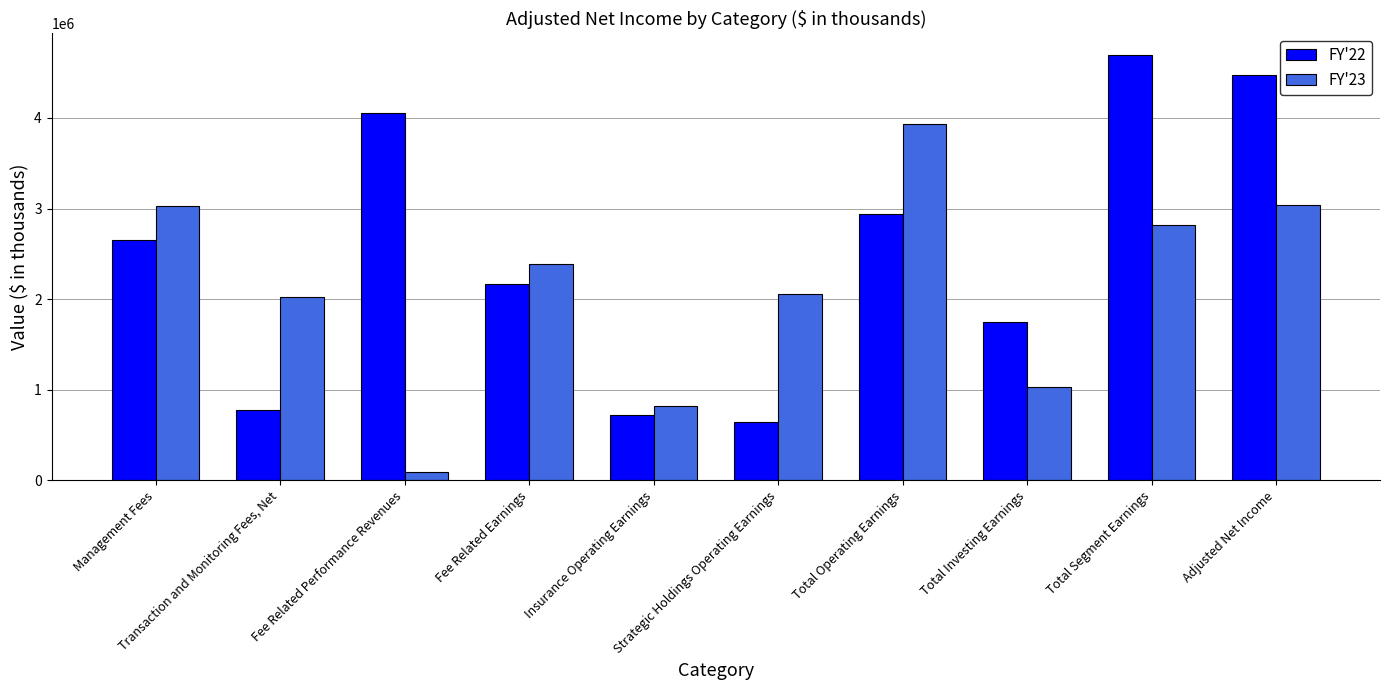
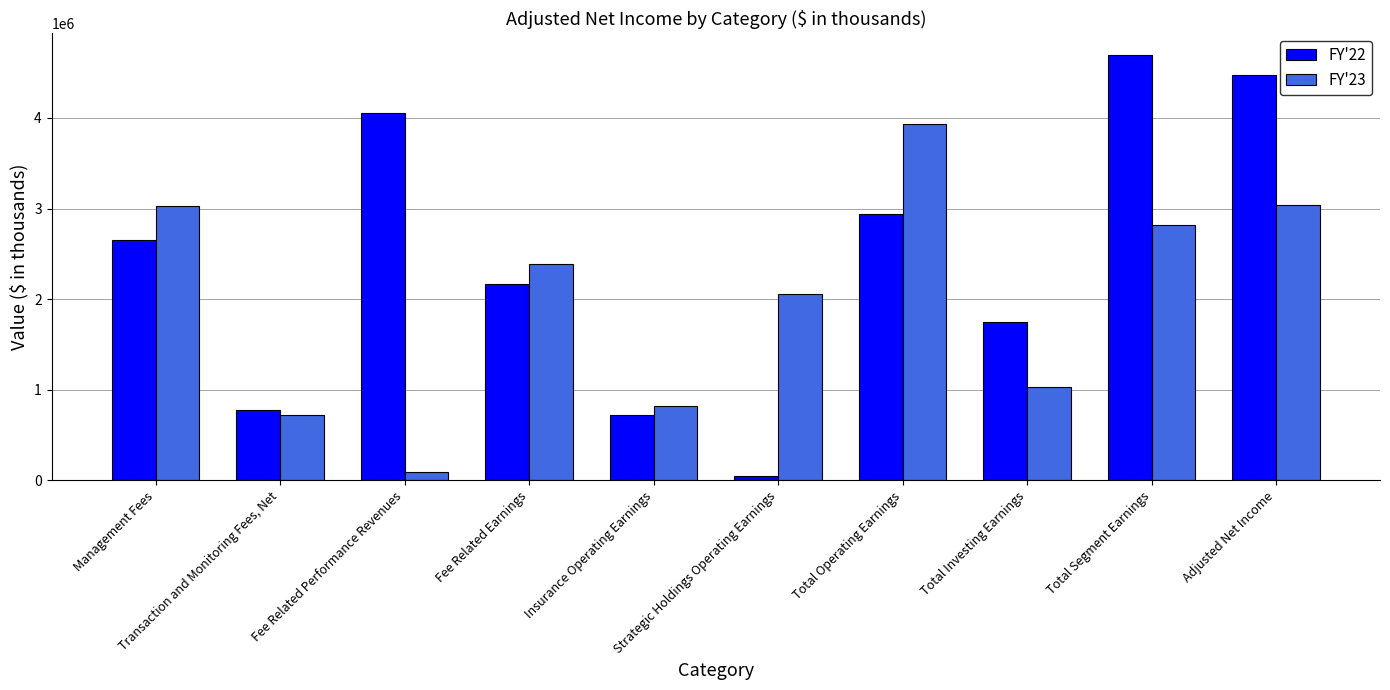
FY'23, Transaction and Monitoring Fees, Net: 2000000 -> 700000
FY'22, Strategic Holdings Operating Earnings: 700000 -> 100000
